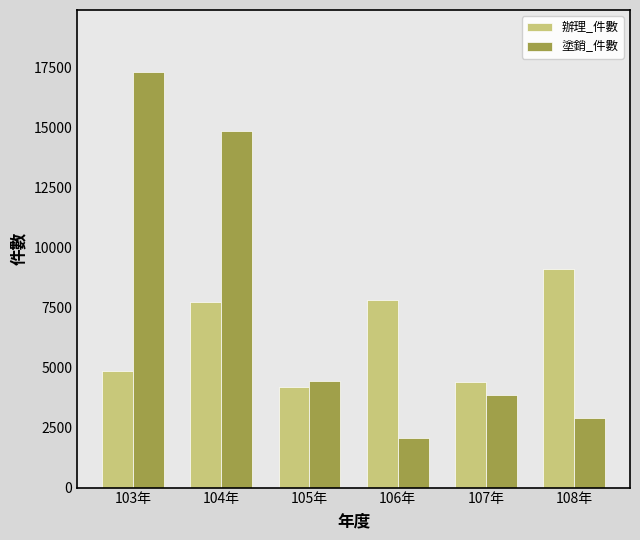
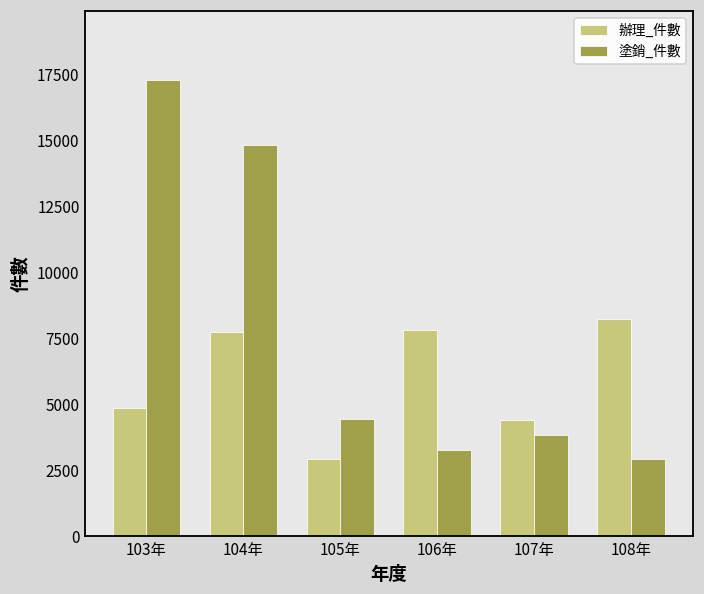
辦理_件數, 105年: 4200 -> 2900
塗銷_件數, 106年: 2100 -> 3300
辦理_件數, 108年: 9100 -> 8200
